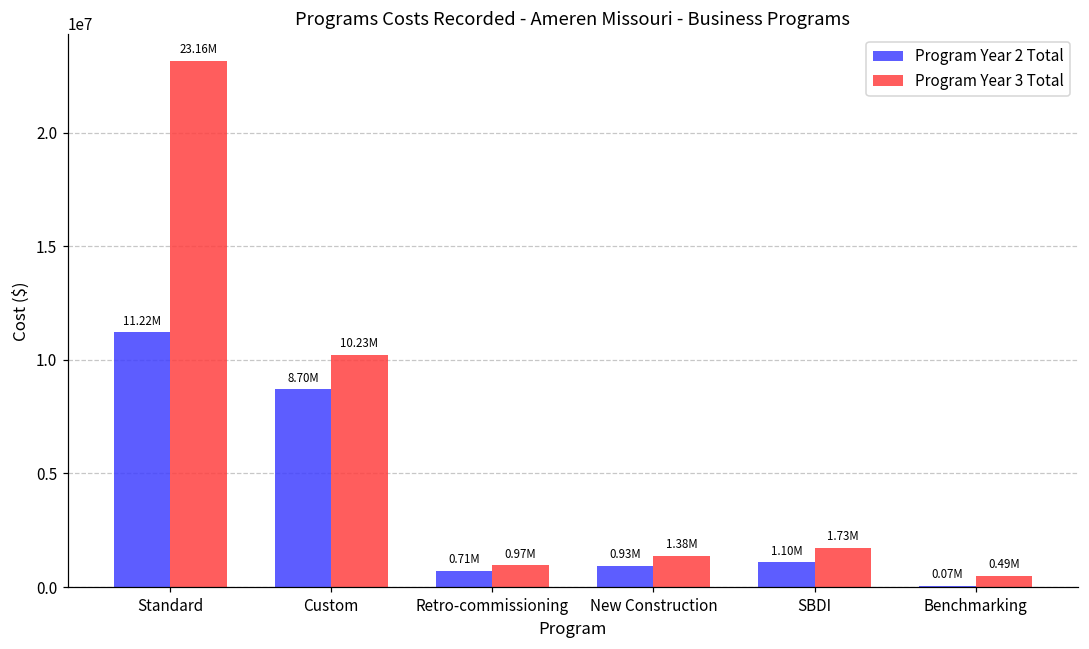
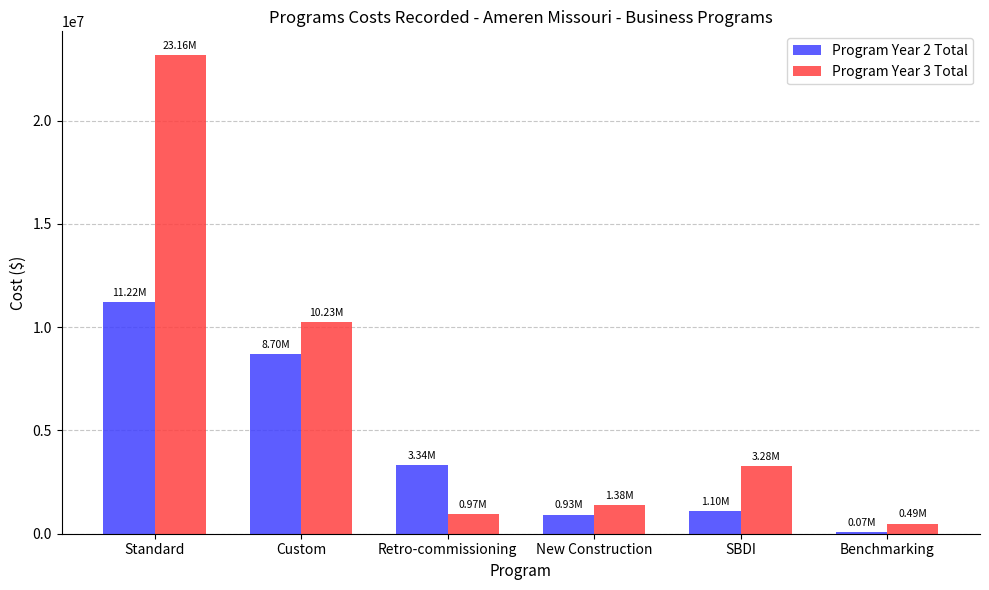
Program Year 2 Total, Retro-commissioning: 0.71M -> 3.34M
Program Year 3 Total, SBDI: 1.73M -> 3.28M
